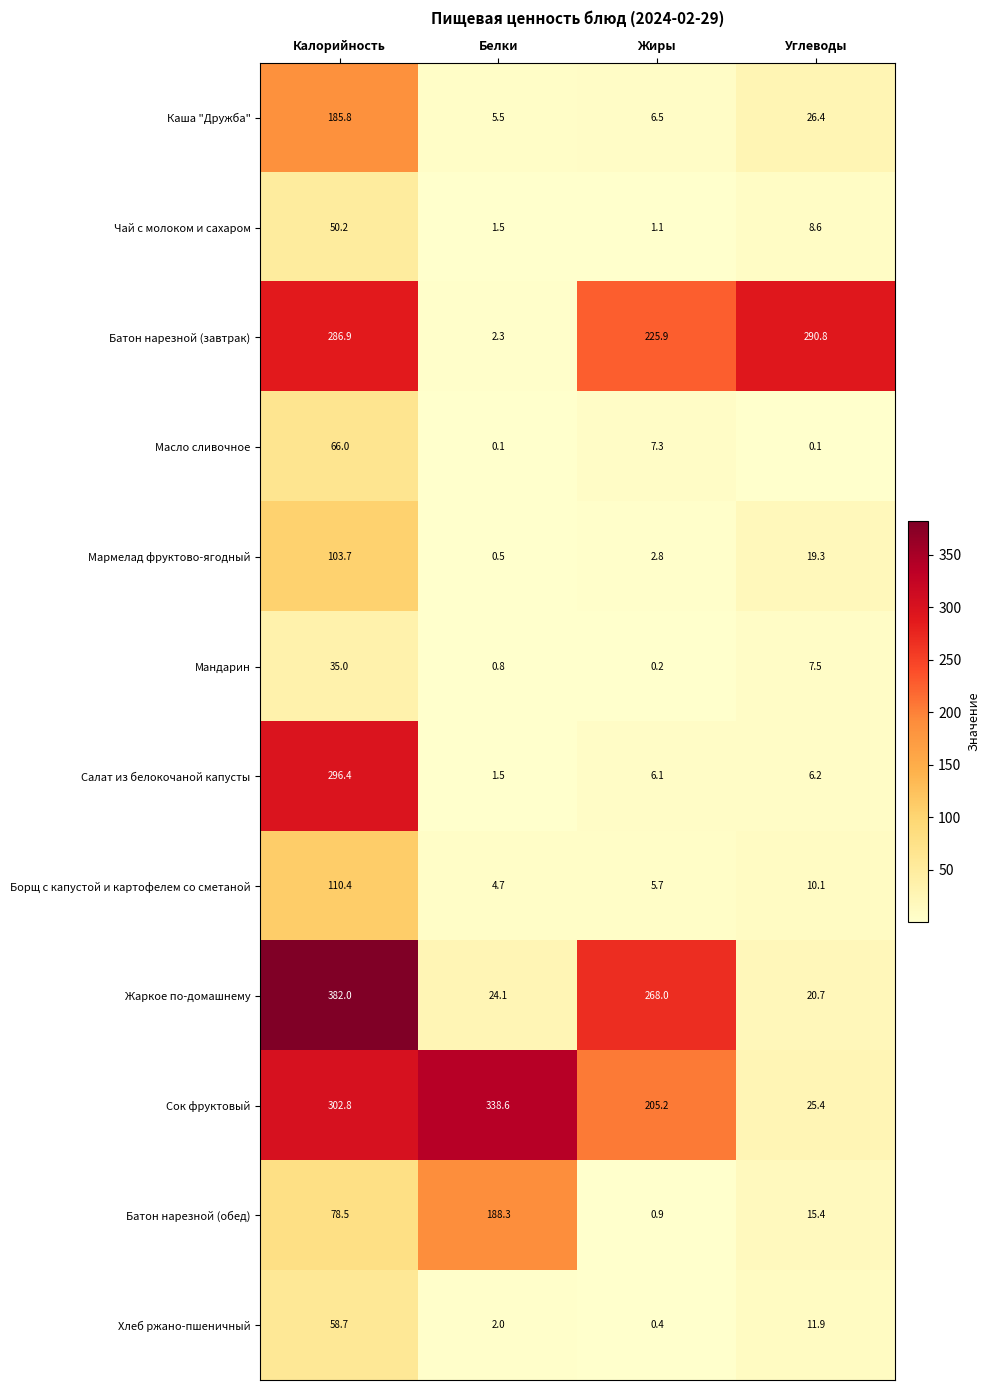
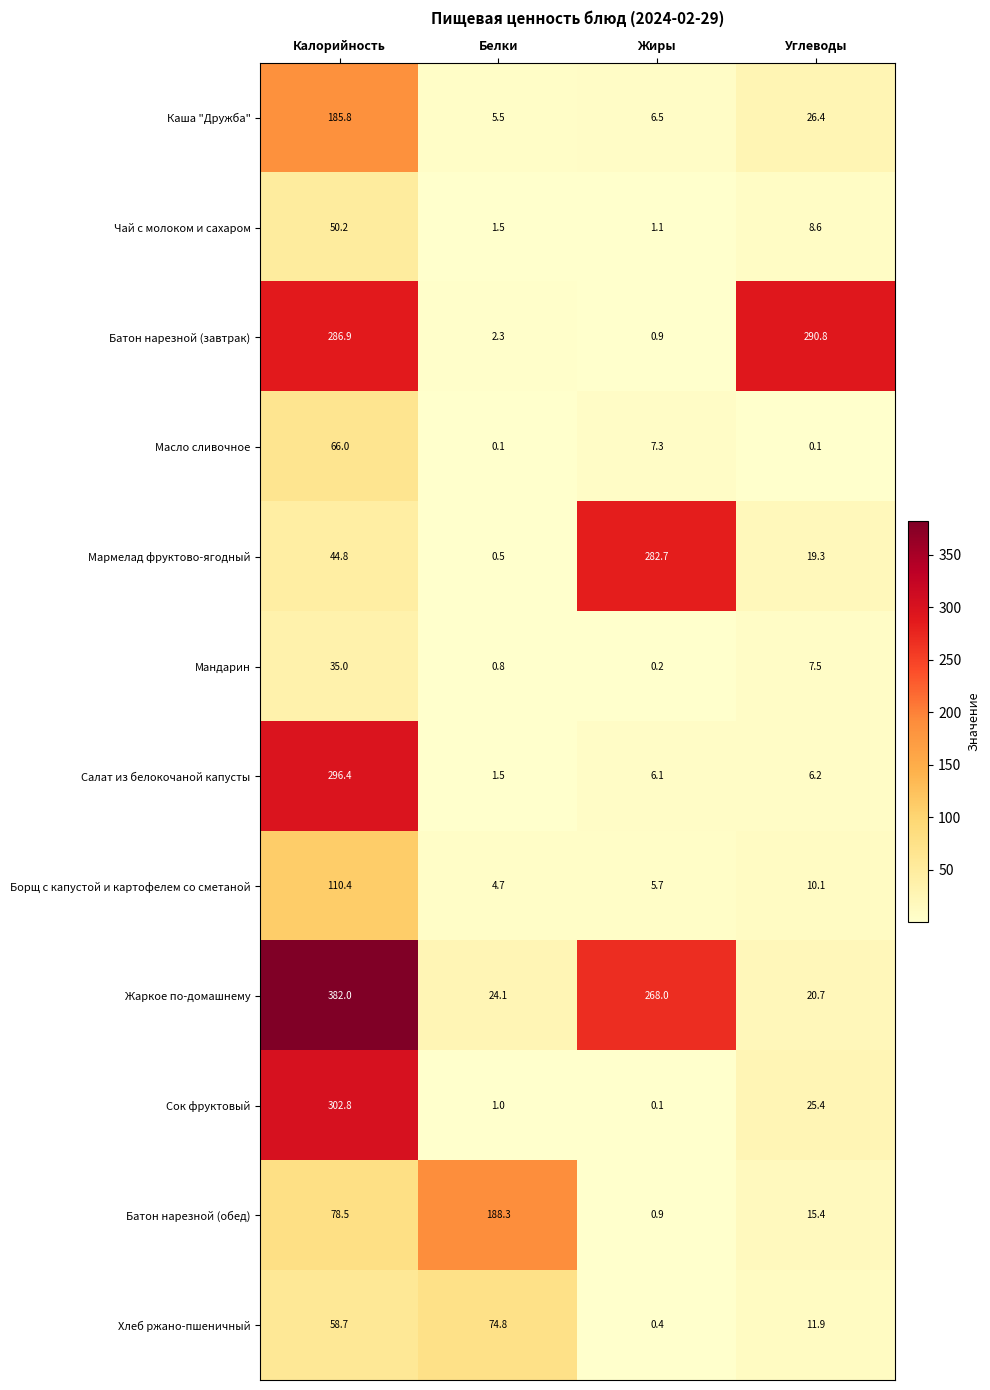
Батон нарезной (завтрак), Жиры: 225.9 -> 0.9
Мармелад фруктово-ягодный, Калорийность: 103.7 -> 44.8
Мармелад фруктово-ягодный, Жиры: 2.8 -> 282.7
Сок фруктовый, Белки: 338.6 -> 1.0
Сок фруктовый, Жиры: 205.2 -> 0.1
Хлеб ржано-пшеничный, Белки: 2.0 -> 74.8
